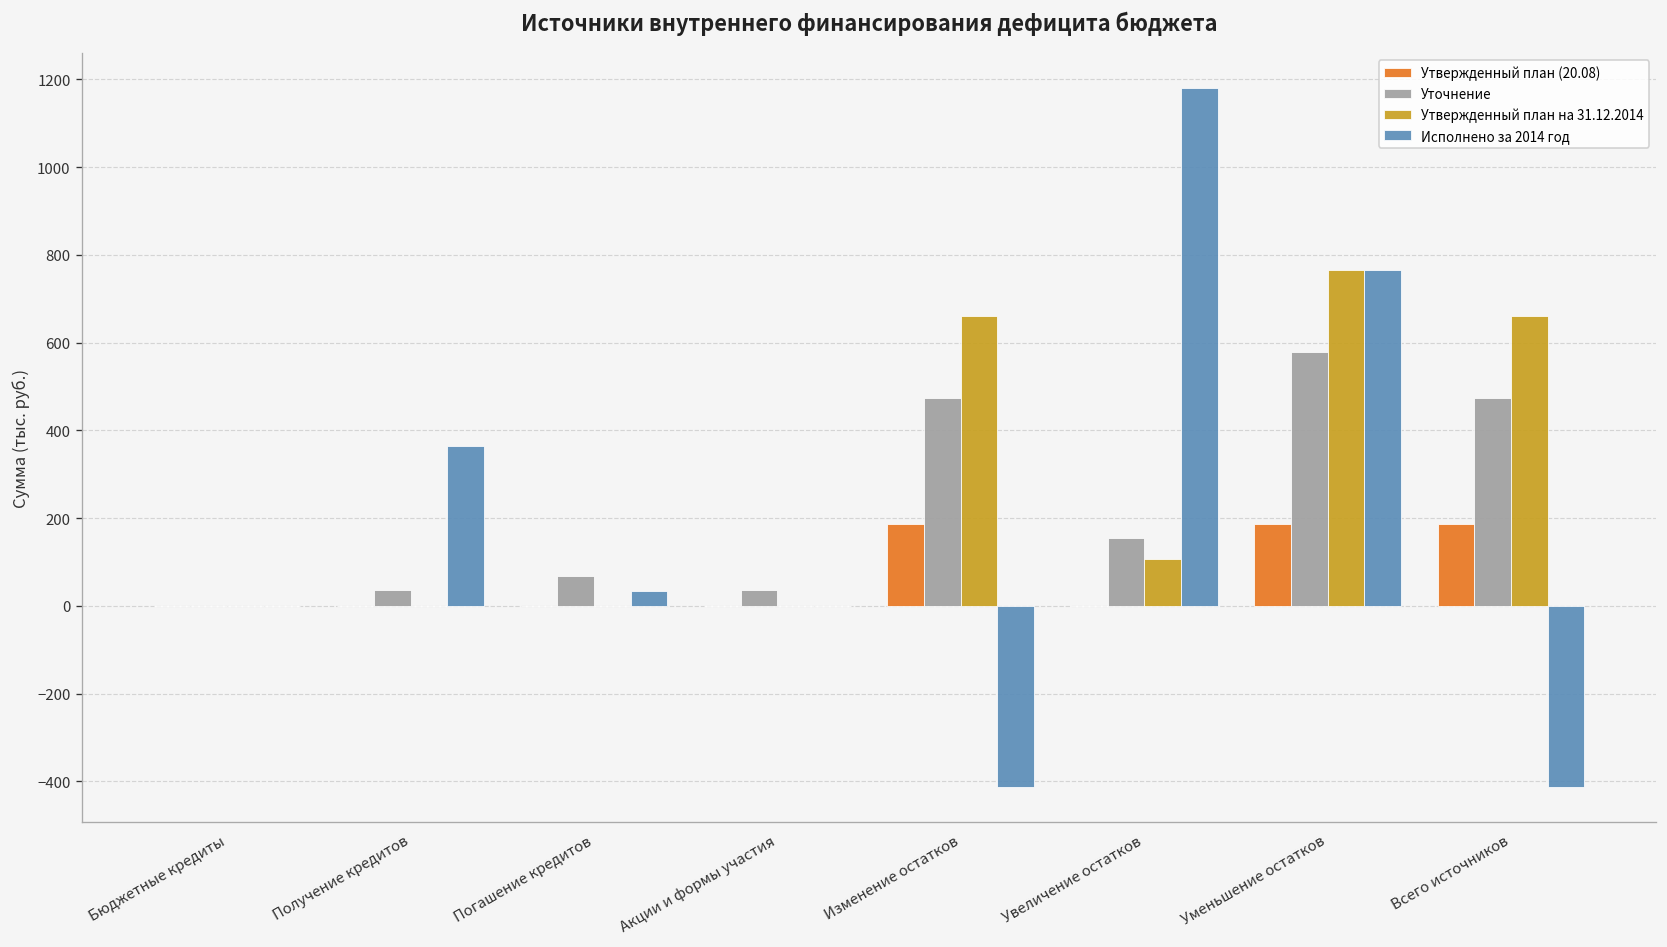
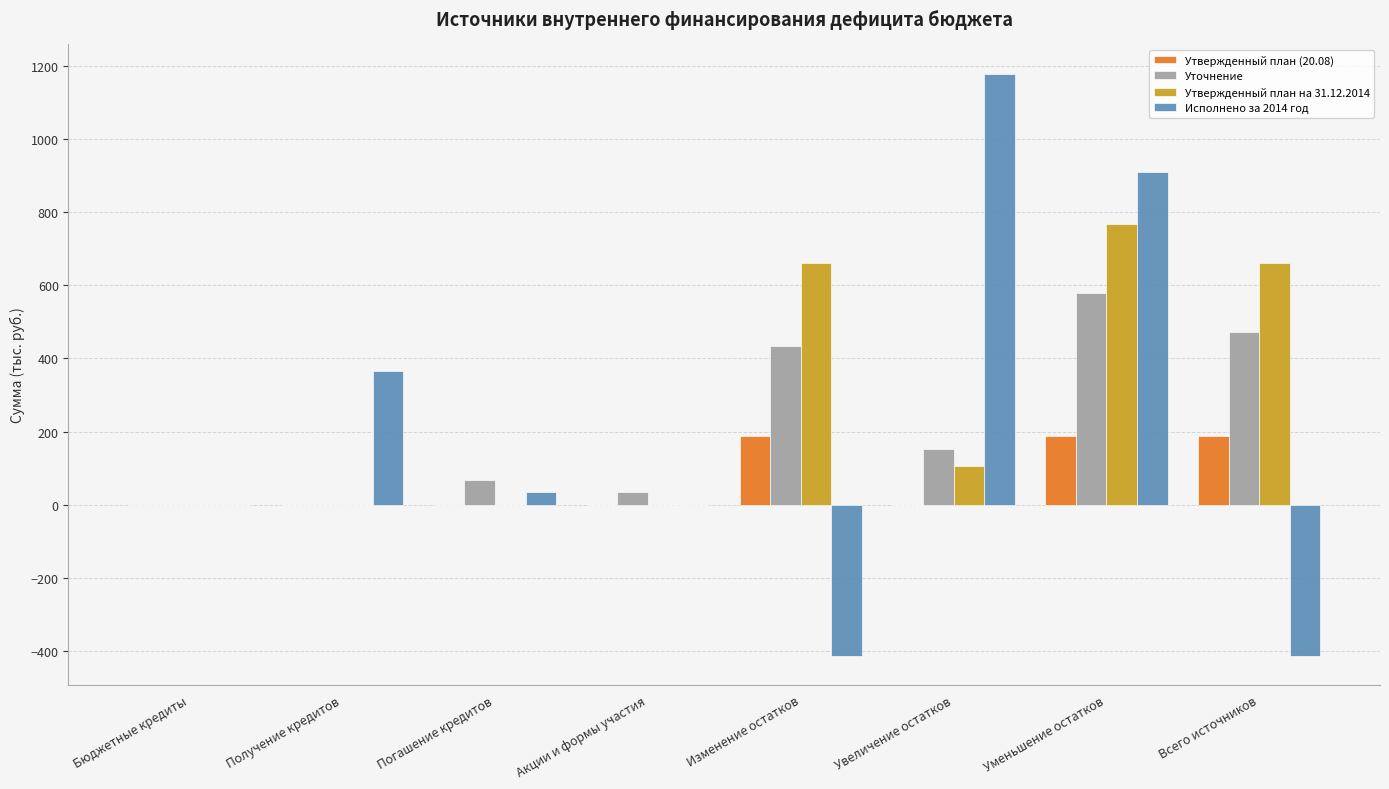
Уточнение, Получение кредитов: 40 -> 0
Уточнение, Изменение остатков: 470 -> 430
Исполнено за 2014 год, Уменьшение остатков: 770 -> 910
